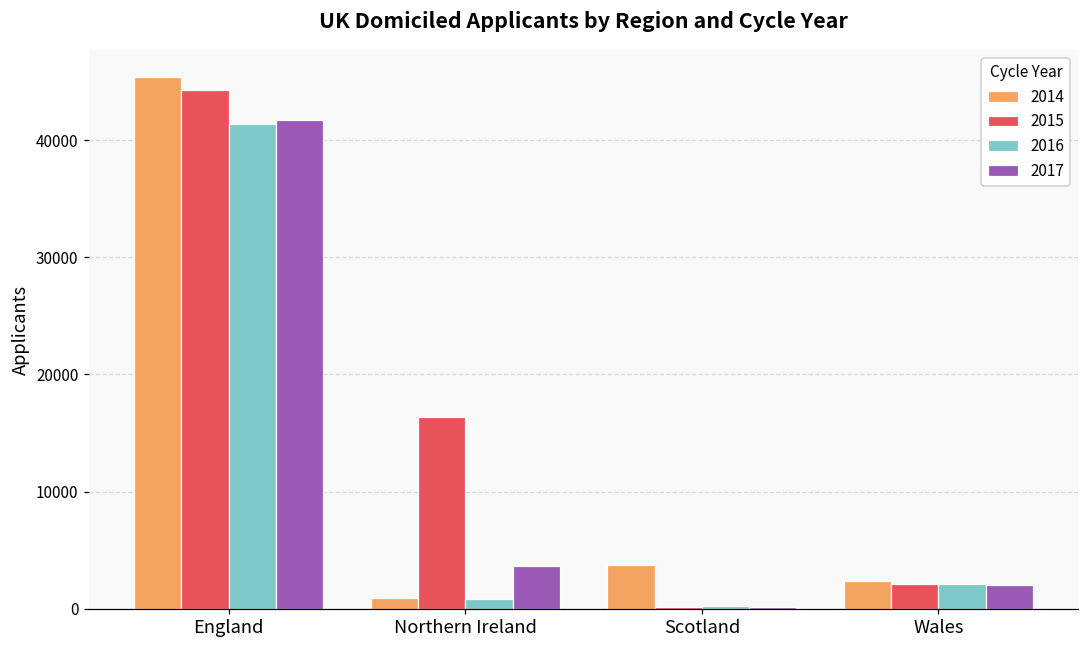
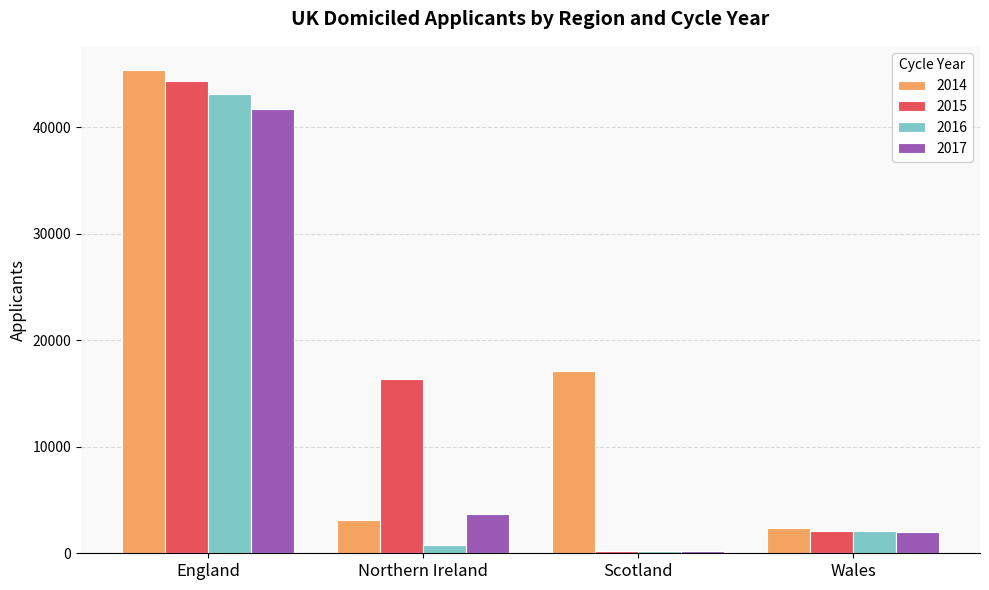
2016, England: 41400 -> 43100
2014, Northern Ireland: 900 -> 3100
2014, Scotland: 3700 -> 17200
